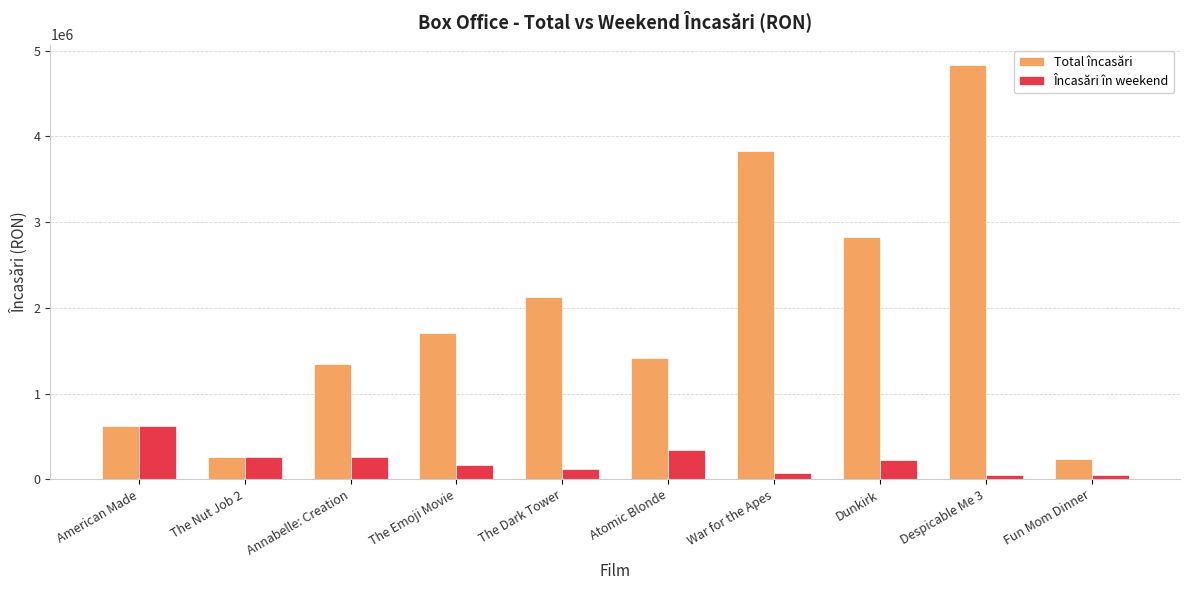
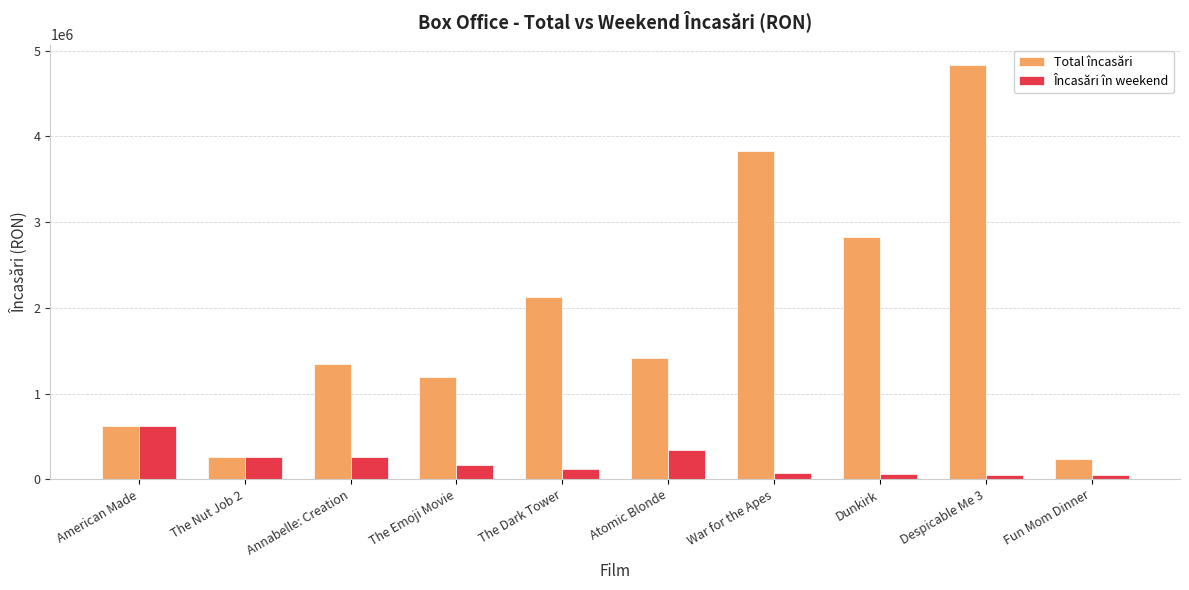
Total încasări, The Emoji Movie: 1700000 -> 1200000
Încasări în weekend, Dunkirk: 200000 -> 100000
